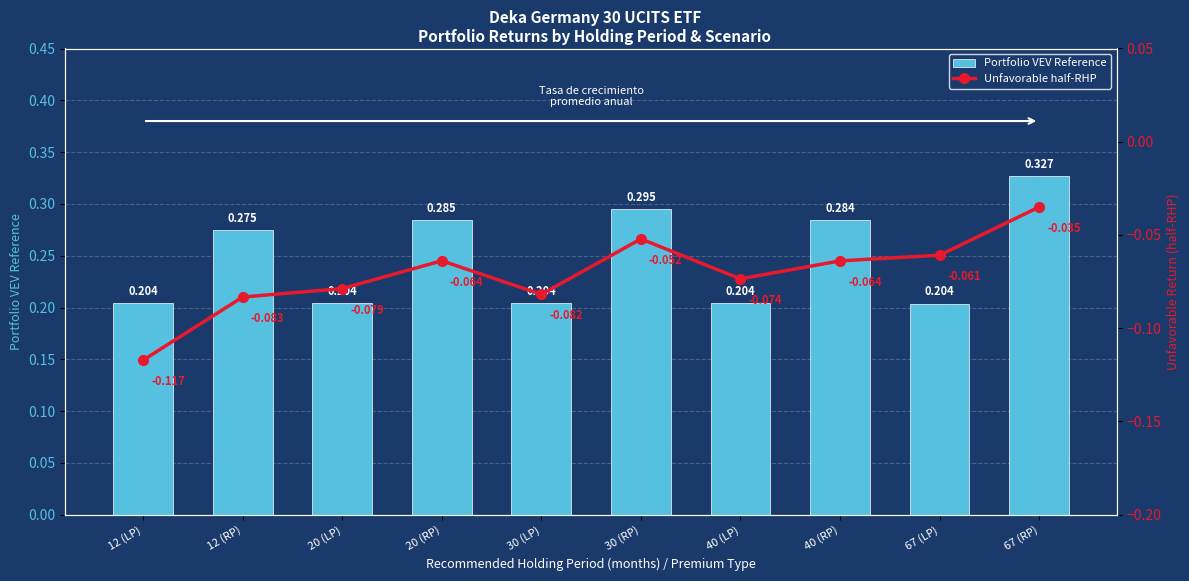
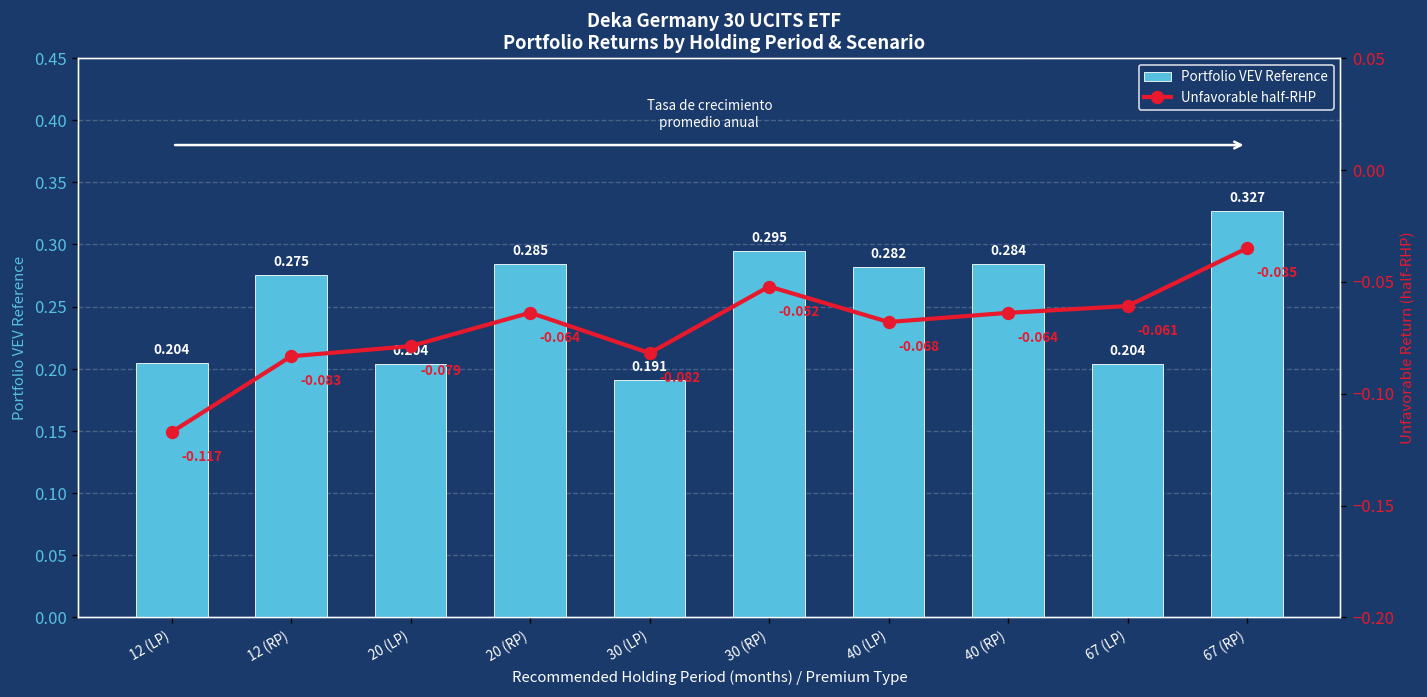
Portfolio VEV Reference, 30 (LP): 0.204 -> 0.191
Portfolio VEV Reference, 40 (LP): 0.204 -> 0.282
Unfavorable half-RHP, 40 (LP): -0.074 -> -0.068
